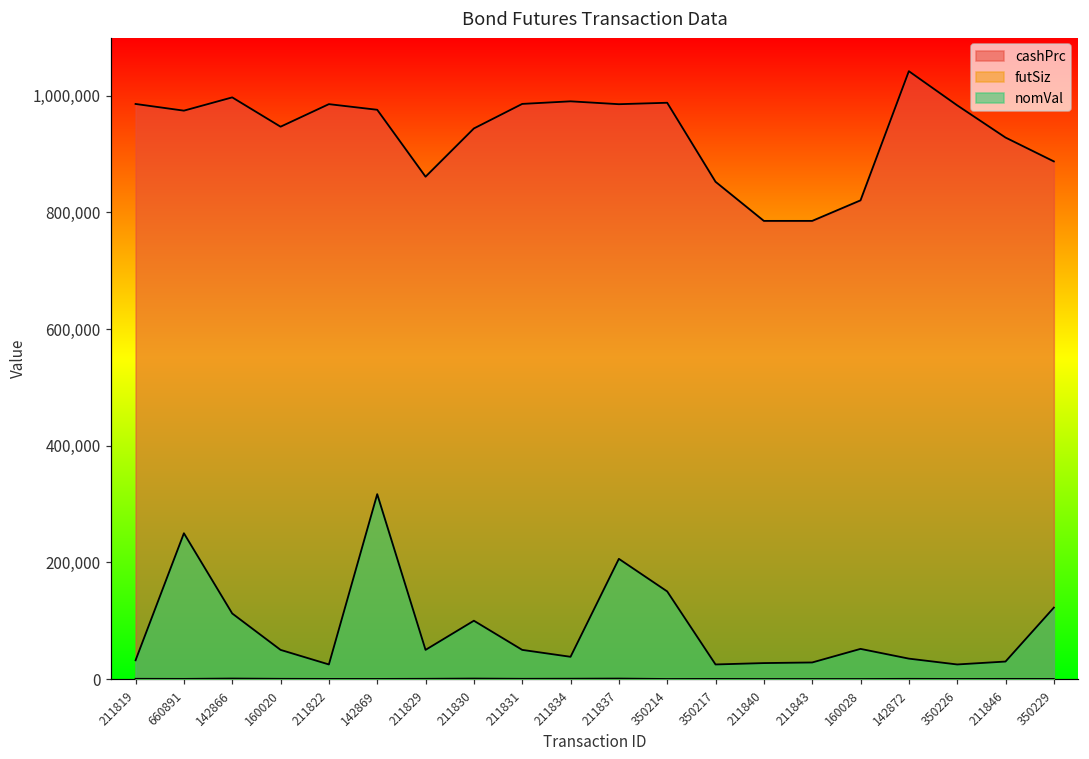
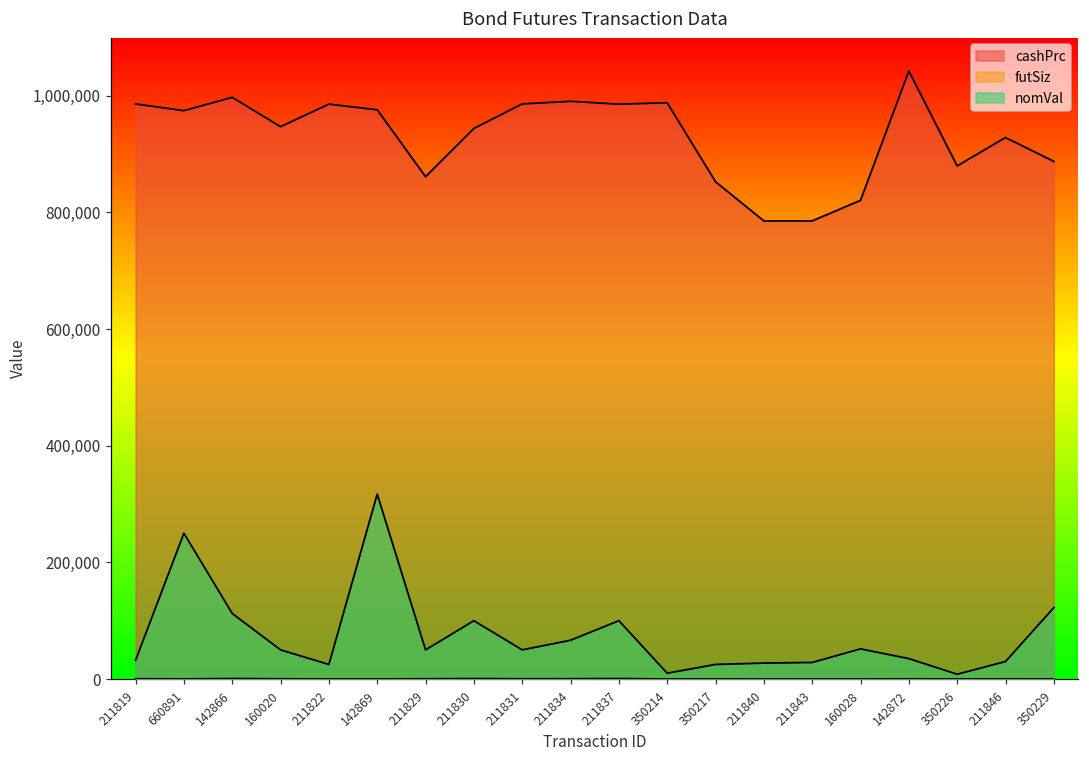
nomVal, 211834: 40,000 -> 70,000
nomVal, 211837: 210,000 -> 100,000
nomVal, 350214: 150,000 -> 10,000
cashPrc, 350226: 980,000 -> 880,000
nomVal, 350226: 30,000 -> 10,000
